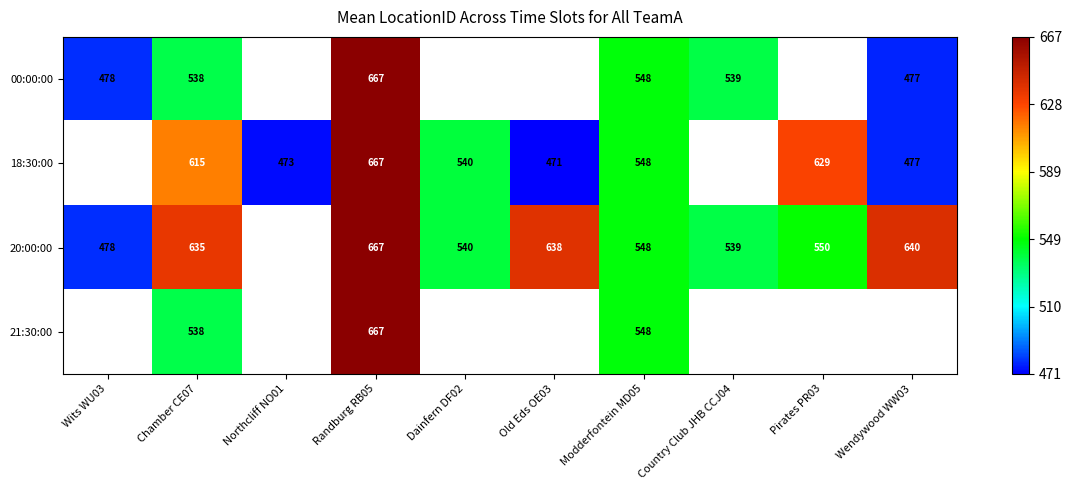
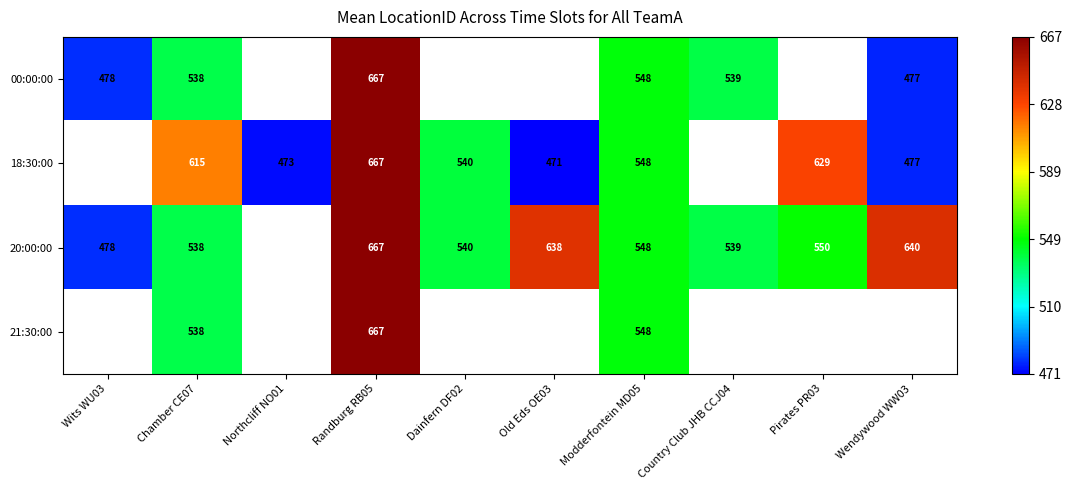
20:00:00, Chamber CE07: 635 -> 538
